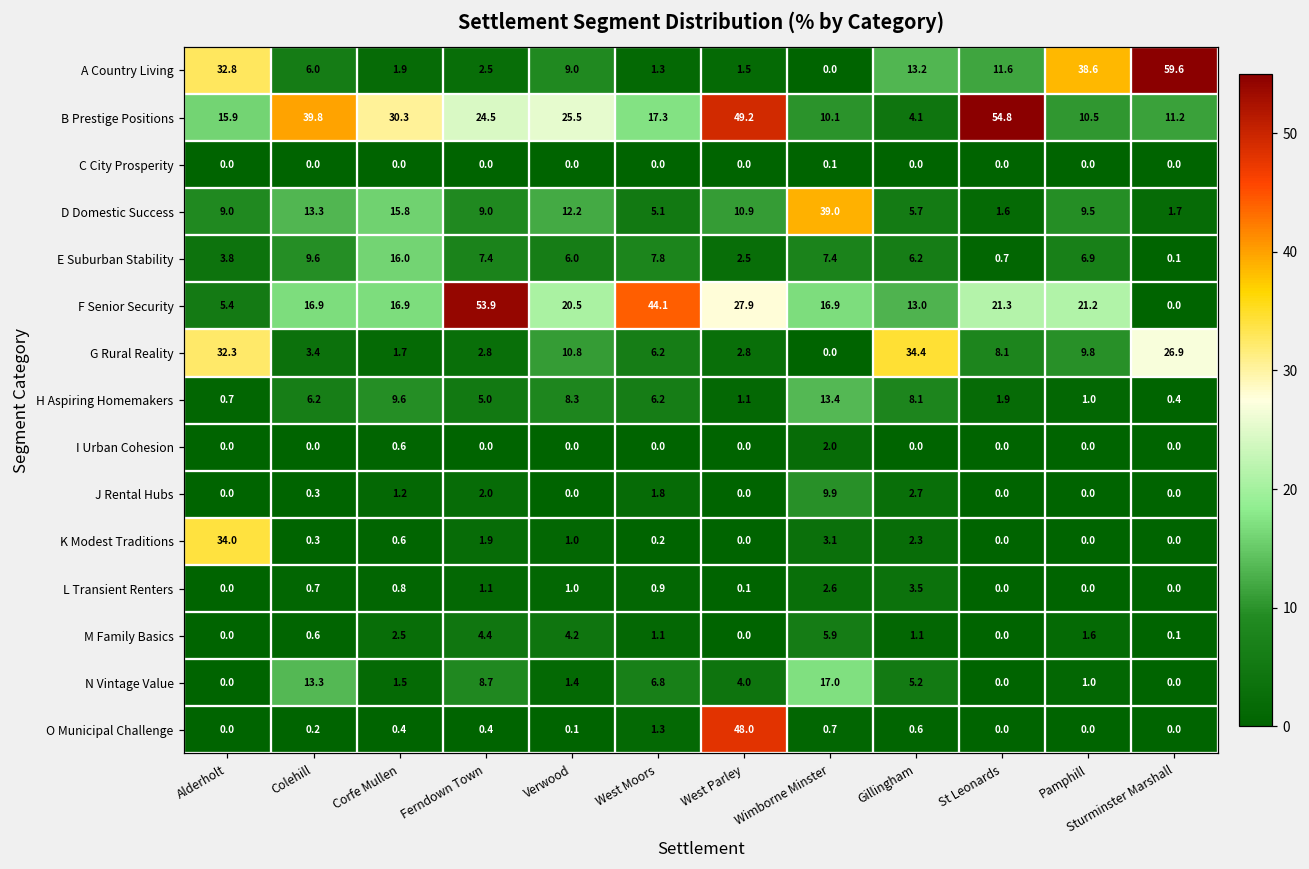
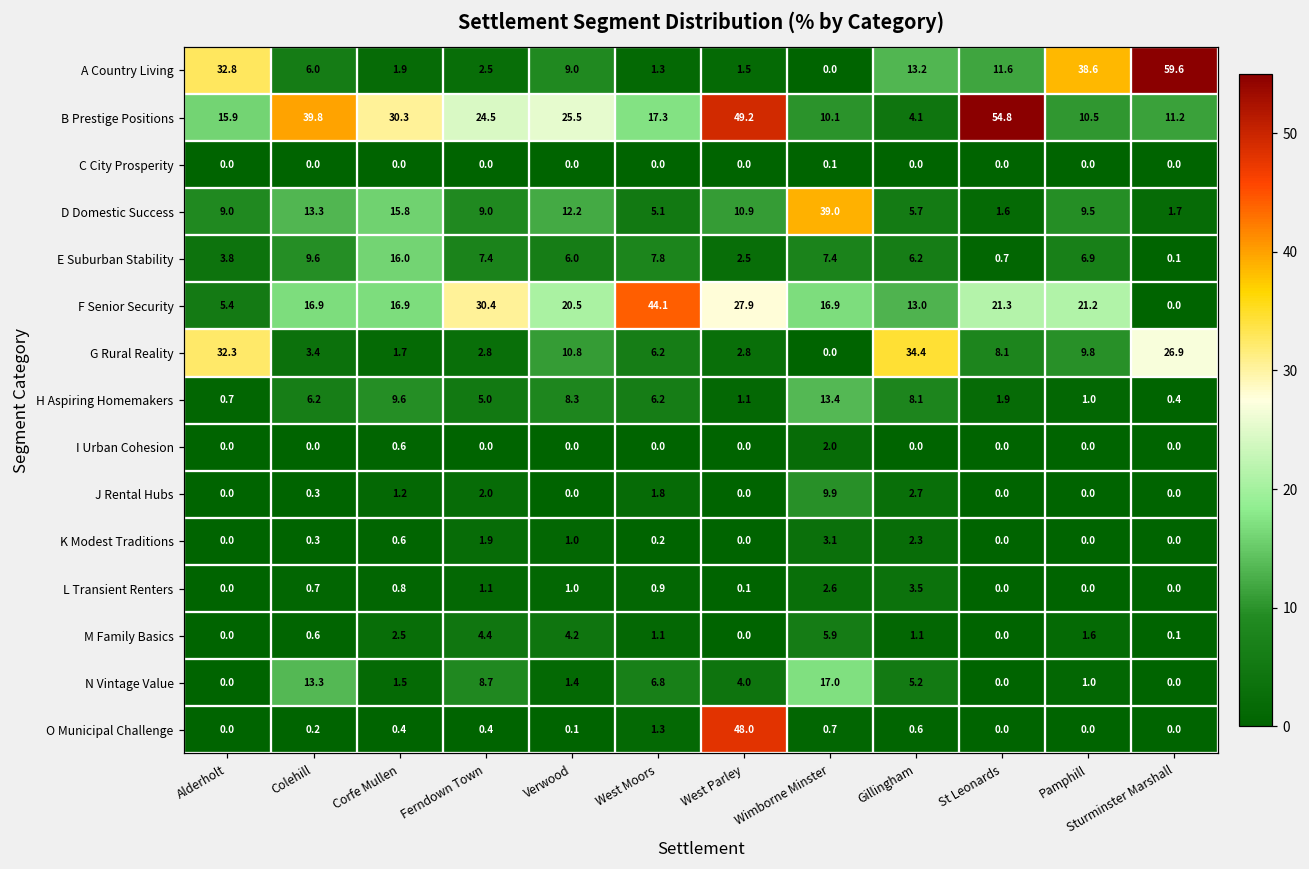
F Senior Security, Ferndown Town: 53.9 -> 30.4
K Modest Traditions, Alderholt: 34.0 -> 0.0
